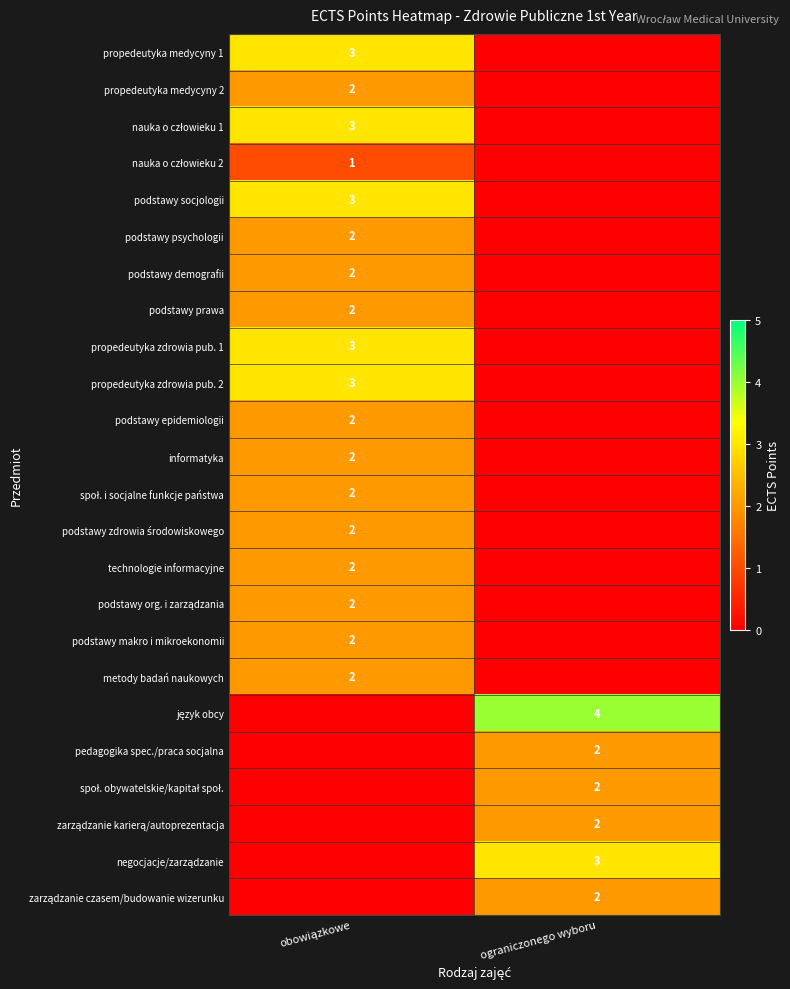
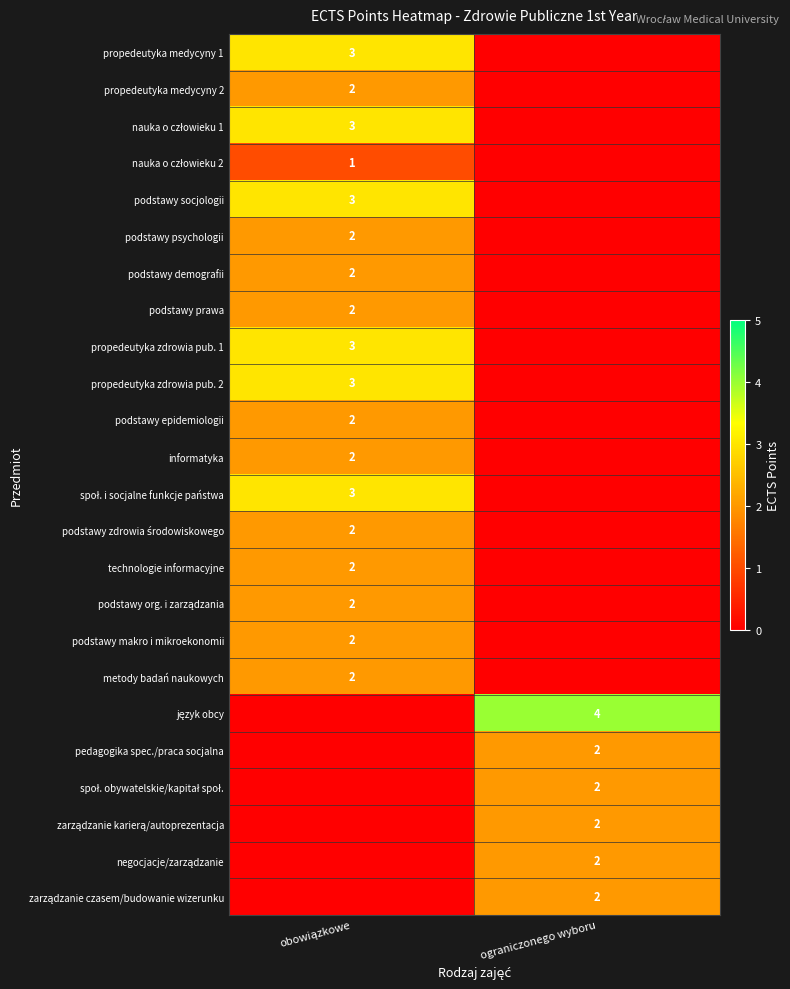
społ. i socjalne funkcje państwa, obowiązkowe: 2 -> 3
negocjacje/zarządzanie, ograniczonego wyboru: 3 -> 2
